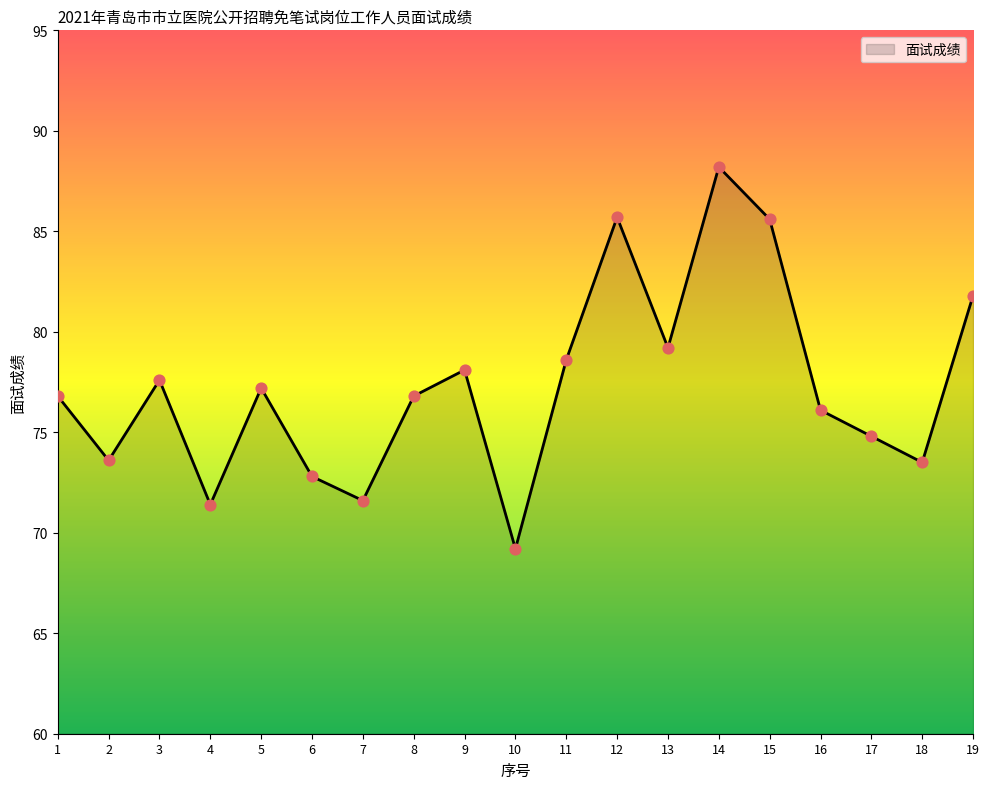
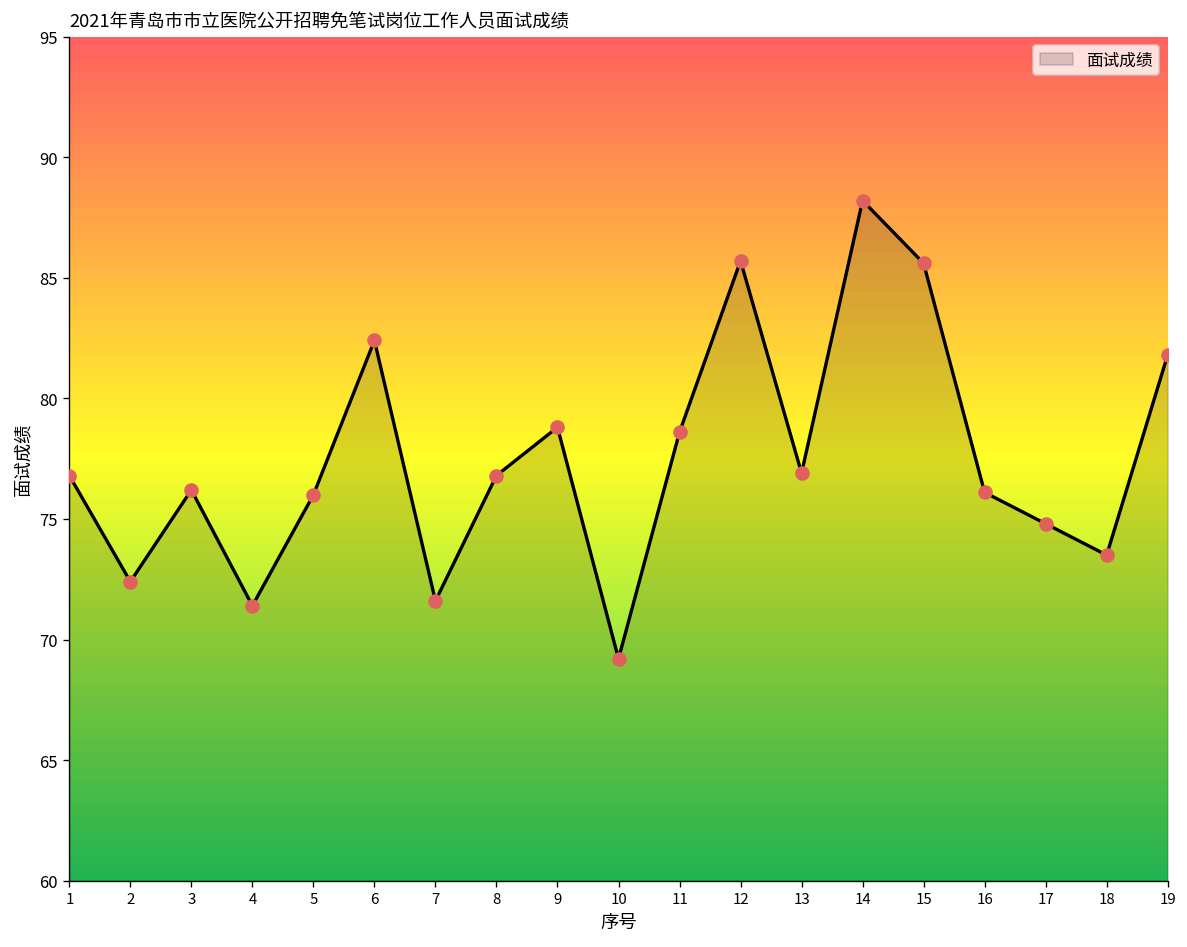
2: 73.6 -> 72.4
3: 77.6 -> 76.2
5: 77.2 -> 76.0
6: 72.8 -> 82.4
9: 78.1 -> 78.8
13: 79.2 -> 76.9
